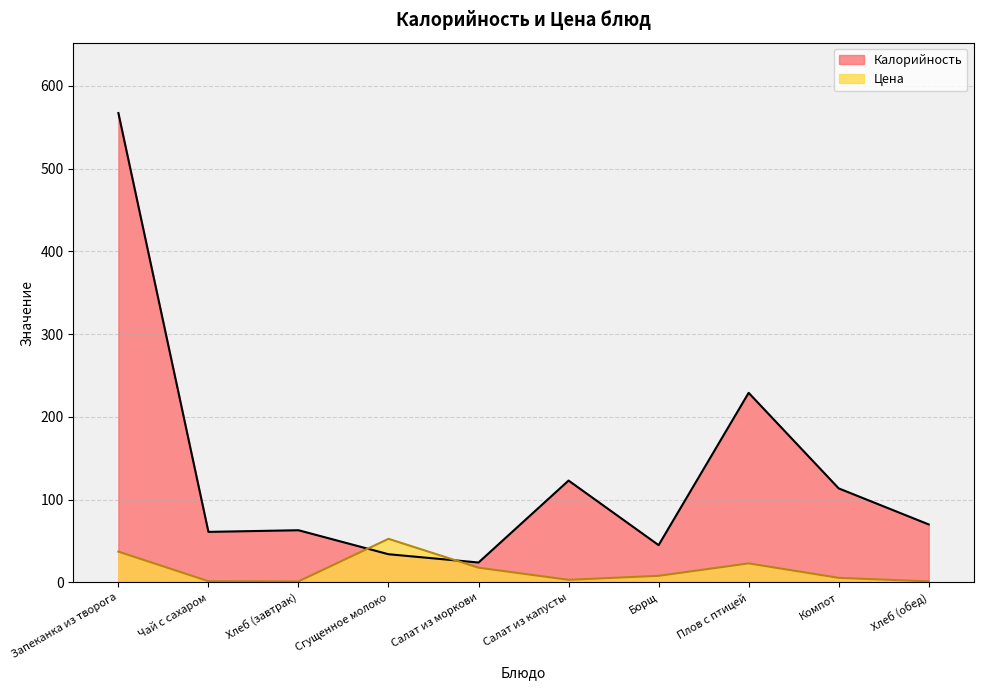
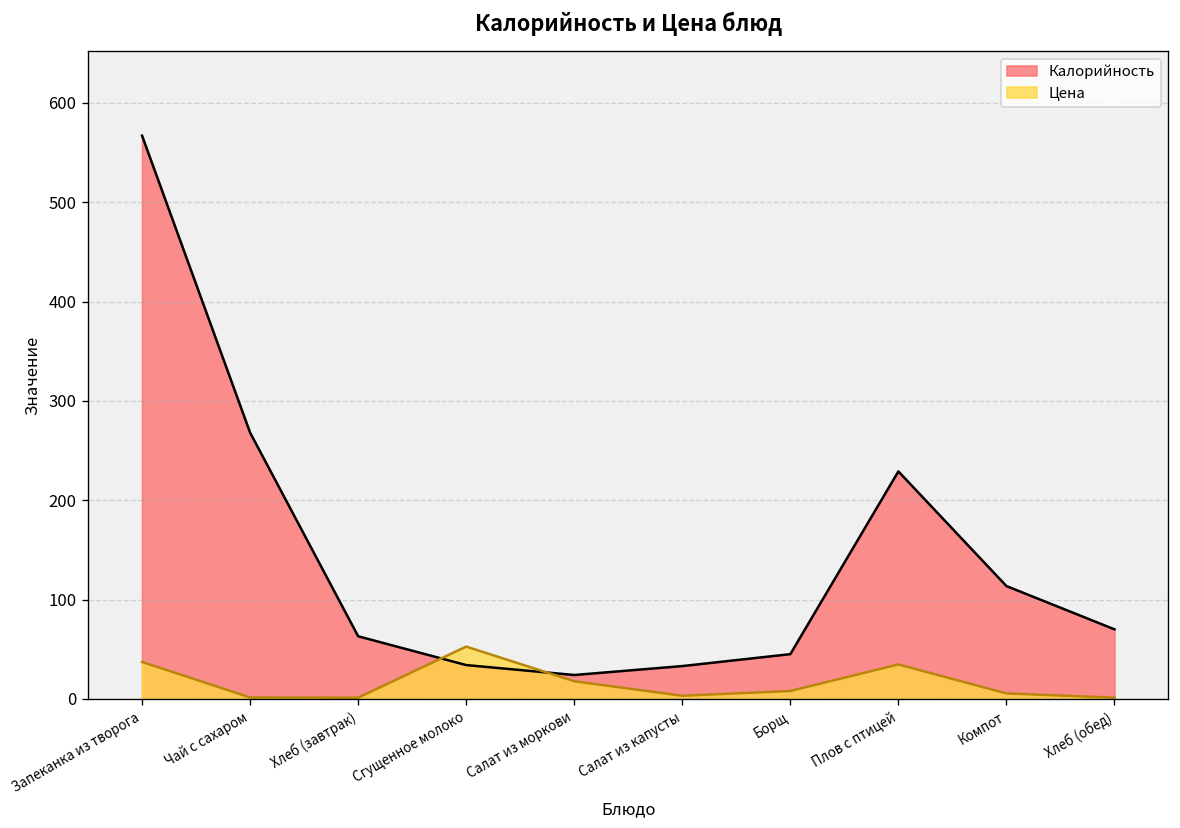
Калорийность, Чай с сахаром: 60 -> 270
Калорийность, Салат из капусты: 120 -> 30
Цена, Плов с птицей: 20 -> 30
